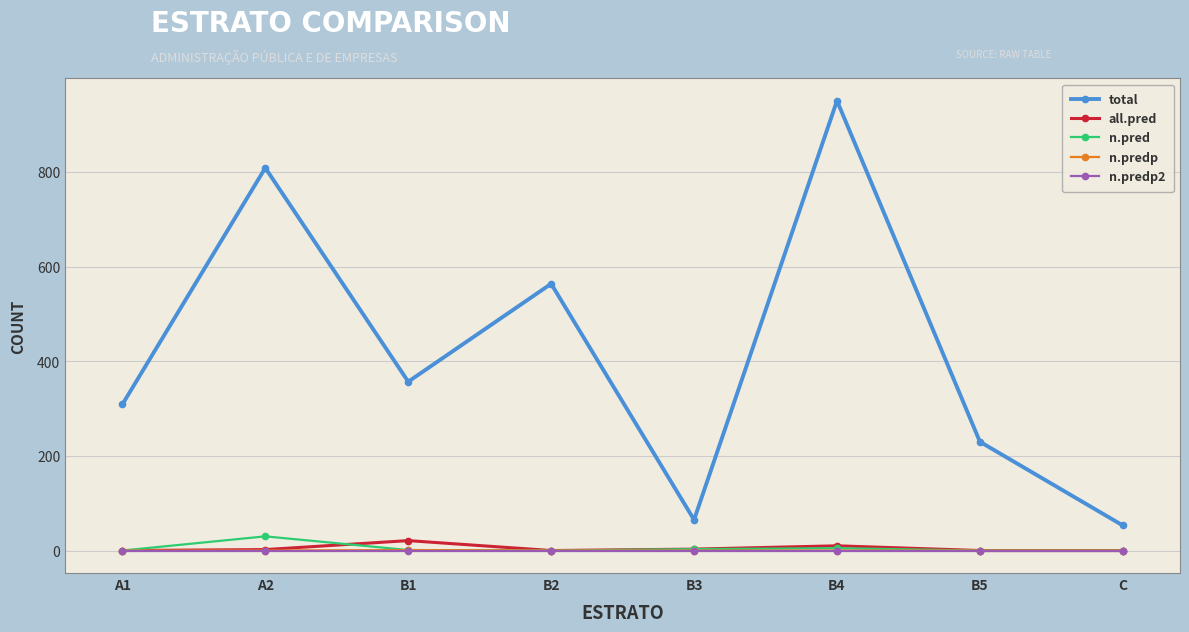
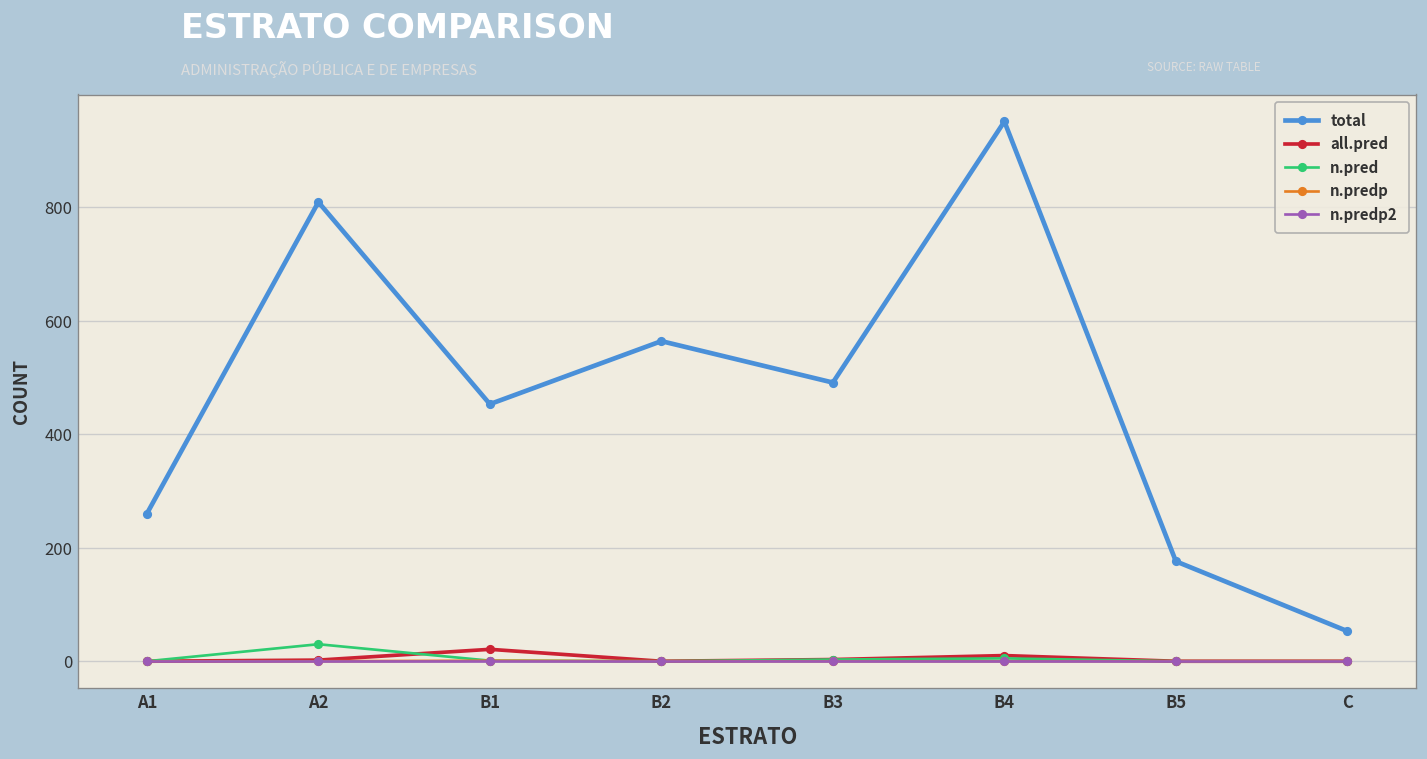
total, A1: 310 -> 260
total, B1: 360 -> 450
total, B3: 70 -> 490
total, B5: 230 -> 180
